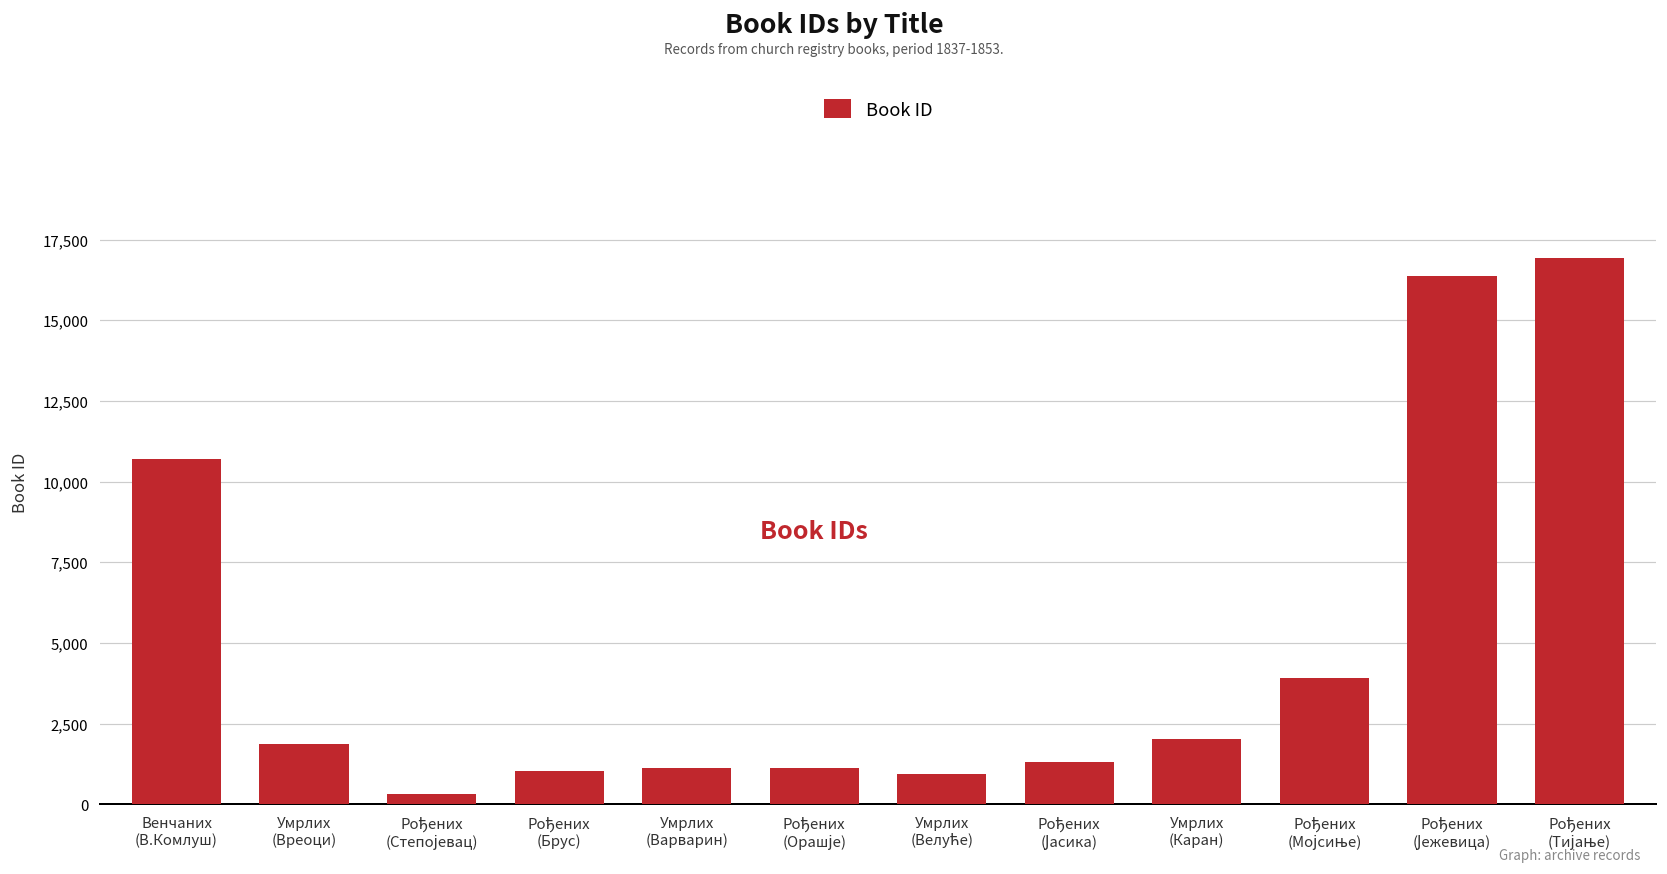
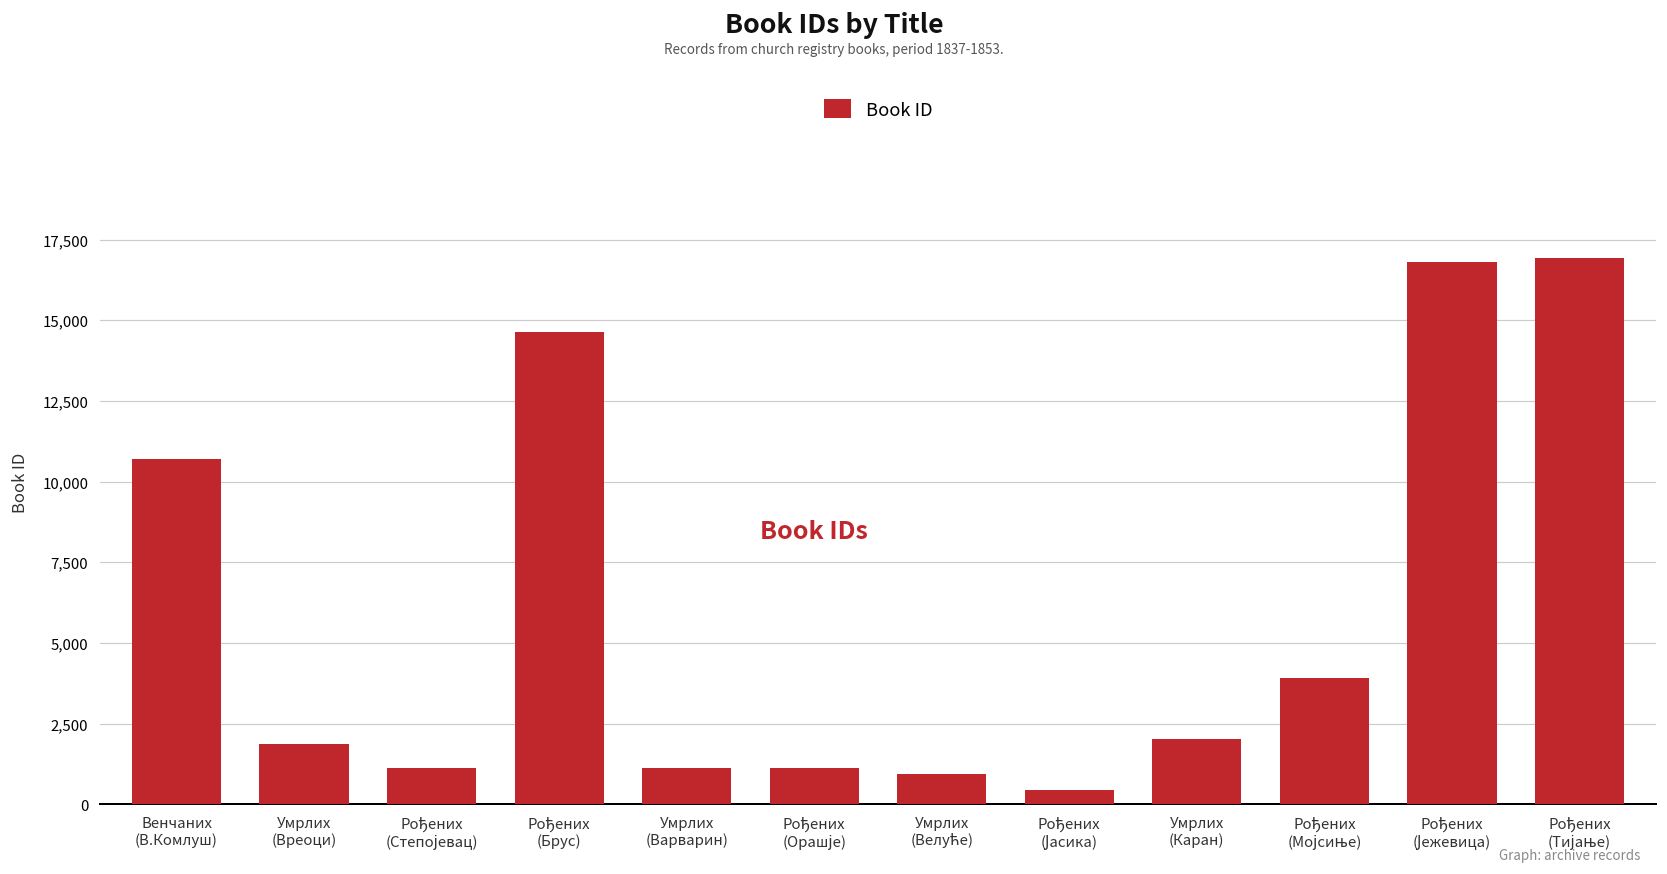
Рођених (Степојевац): 300 -> 1,100
Рођених (Брус): 1,000 -> 14,700
Рођених (Јасика): 1,300 -> 500
Рођених (Јежевица): 16,400 -> 16,800
